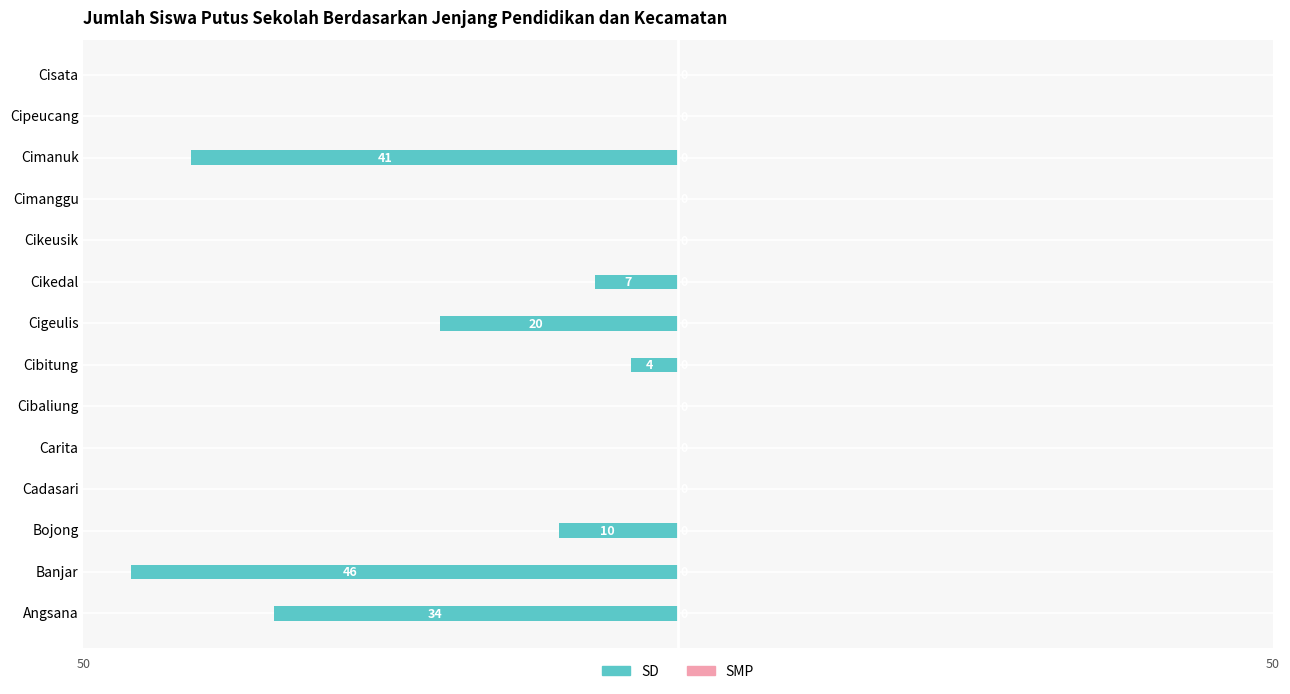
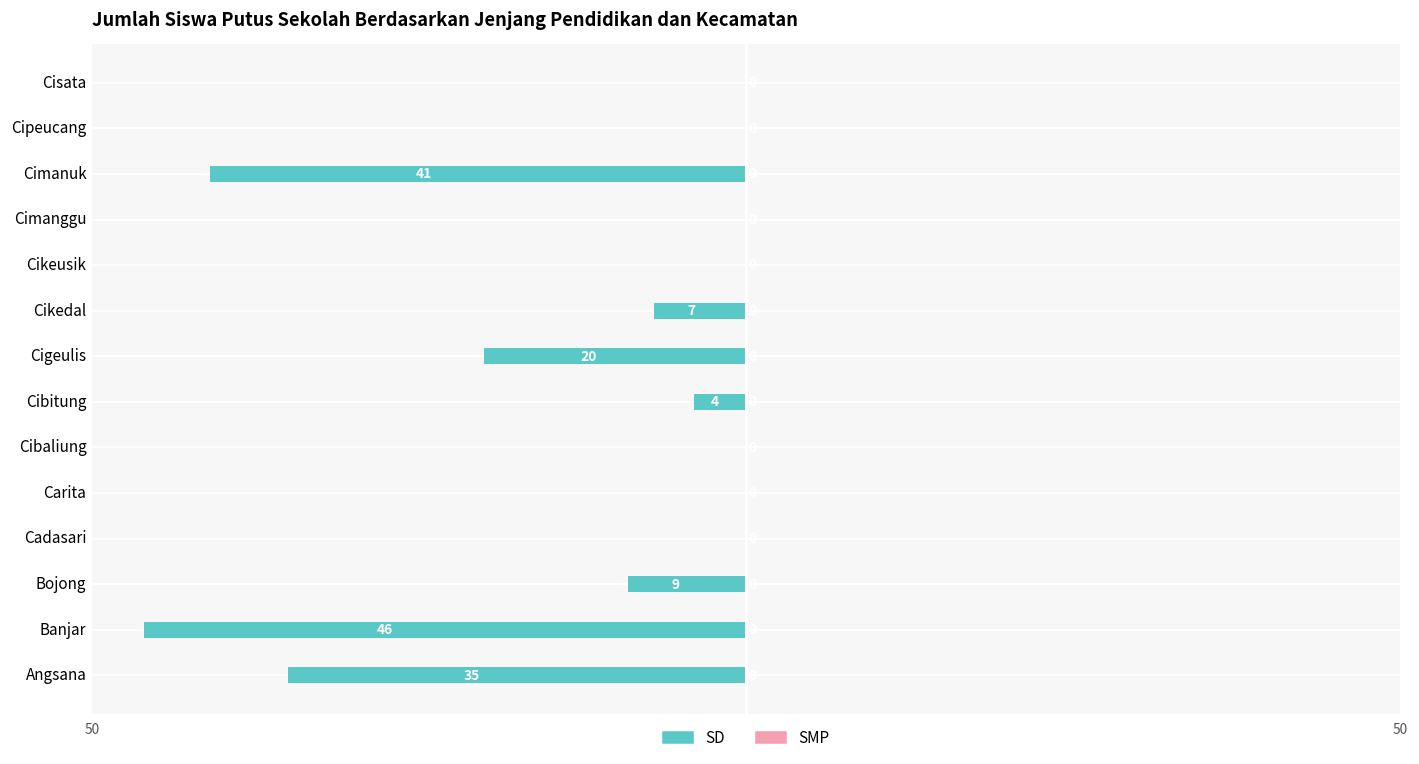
SD, Bojong: 10 -> 9
SD, Angsana: 34 -> 35
